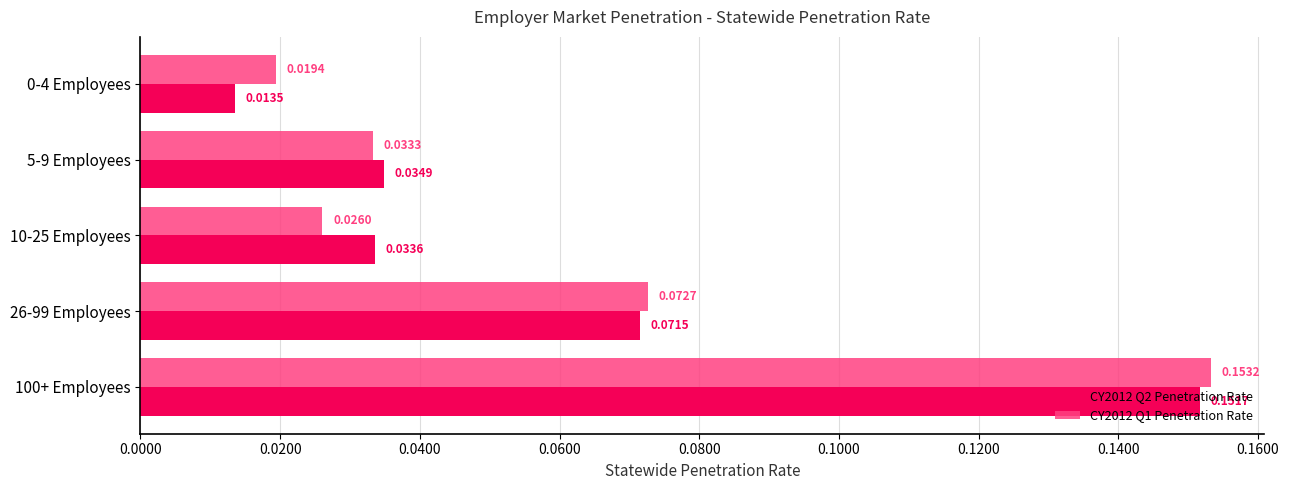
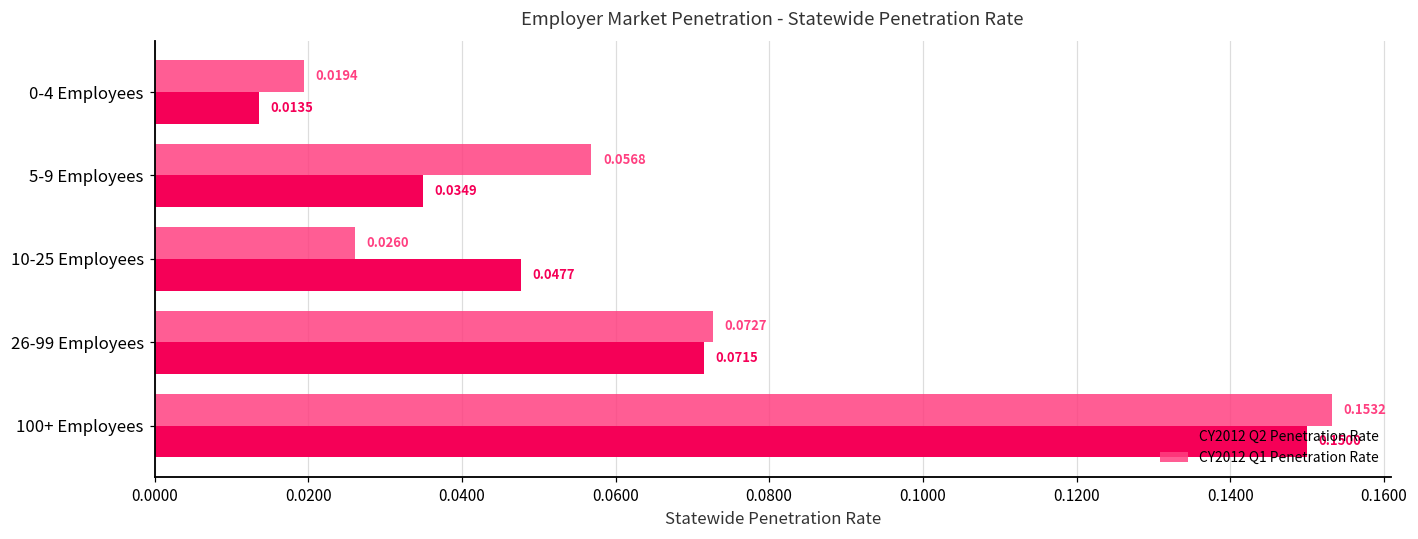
CY2012 Q1 Penetration Rate, 5-9 Employees: 0.0333 -> 0.0568
CY2012 Q2 Penetration Rate, 10-25 Employees: 0.0336 -> 0.0477
CY2012 Q2 Penetration Rate, 100+ Employees: 0.1517 -> 0.1500
